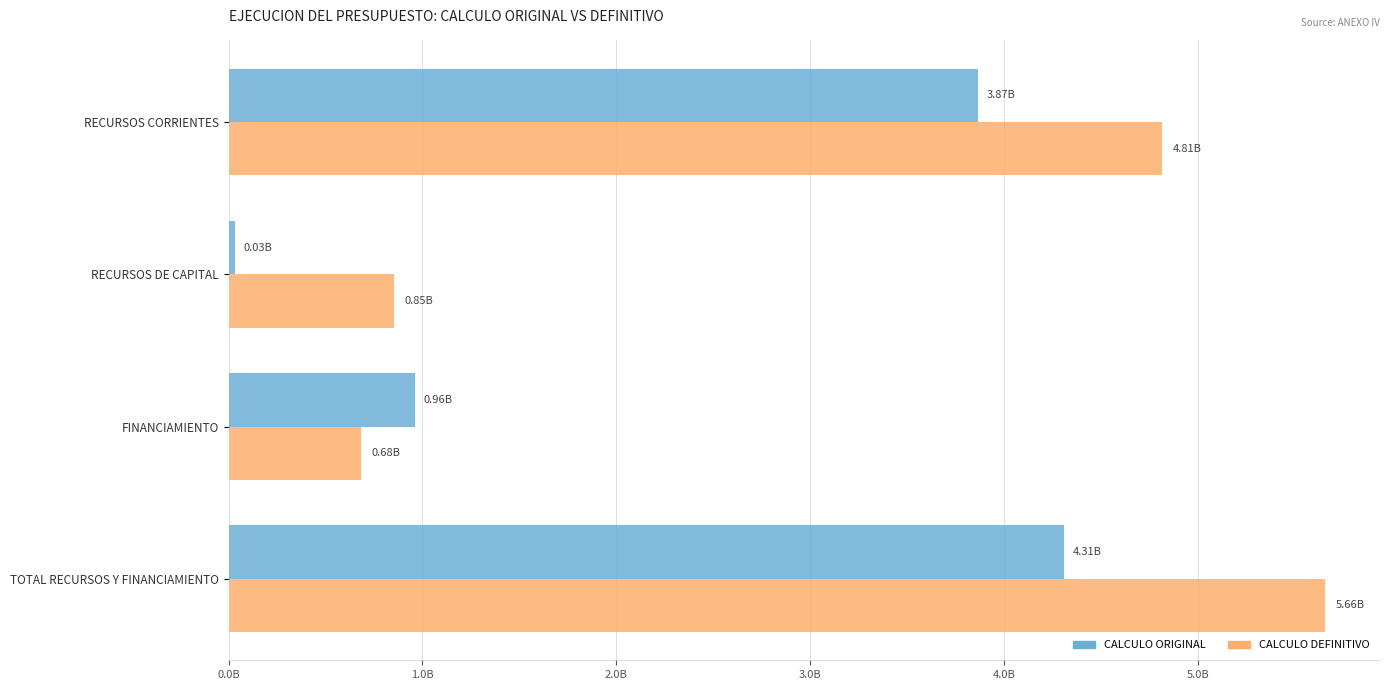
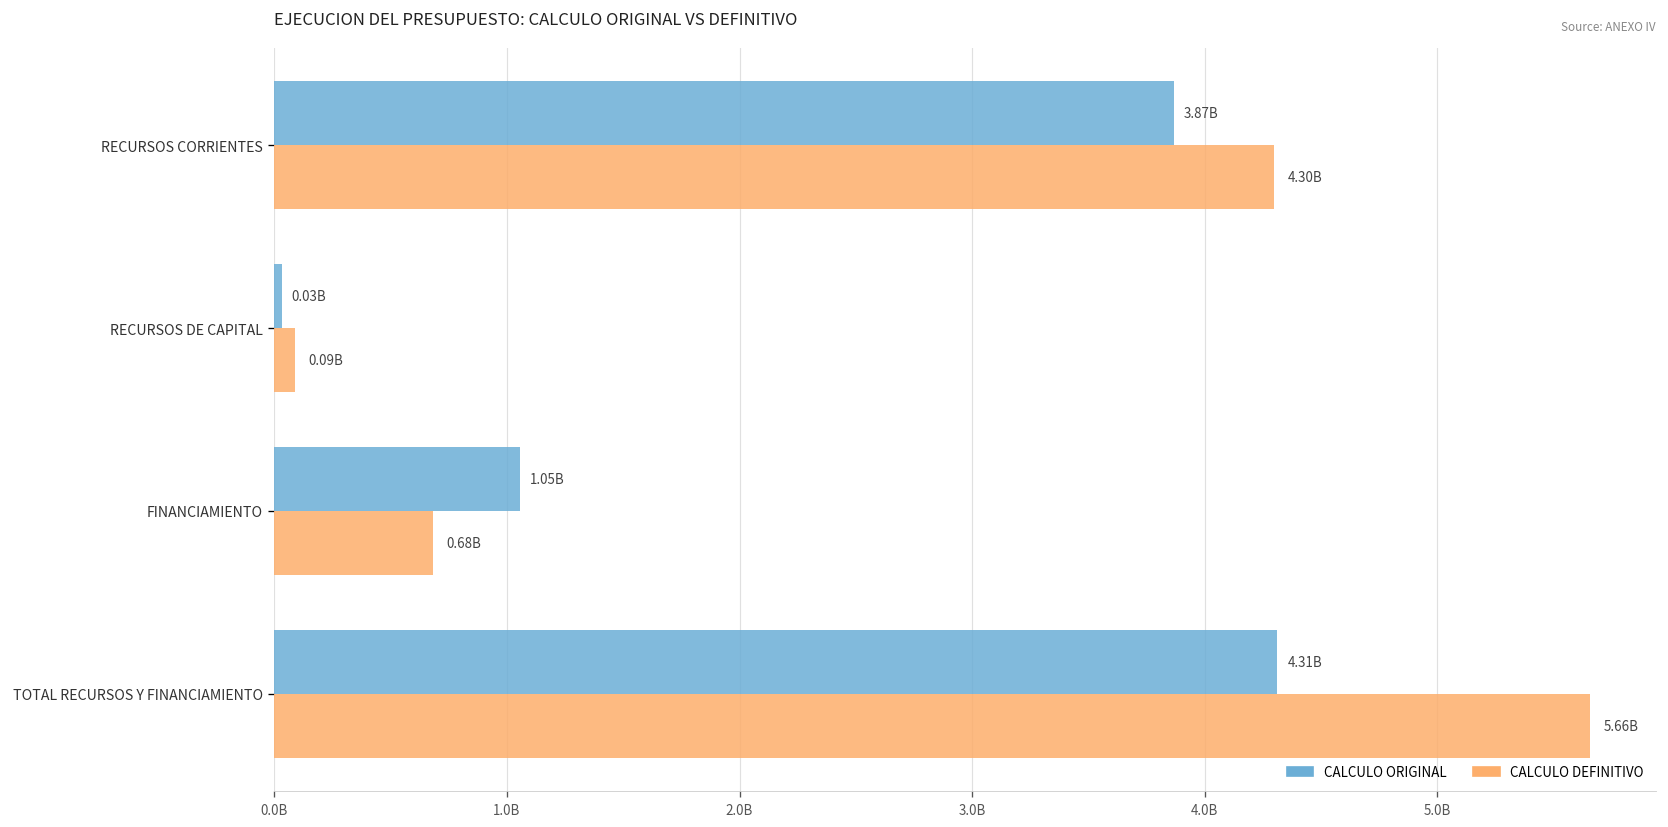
CALCULO DEFINITIVO, RECURSOS CORRIENTES: 4.81B -> 4.30B
CALCULO DEFINITIVO, RECURSOS DE CAPITAL: 0.85B -> 0.09B
CALCULO ORIGINAL, FINANCIAMIENTO: 0.96B -> 1.05B
